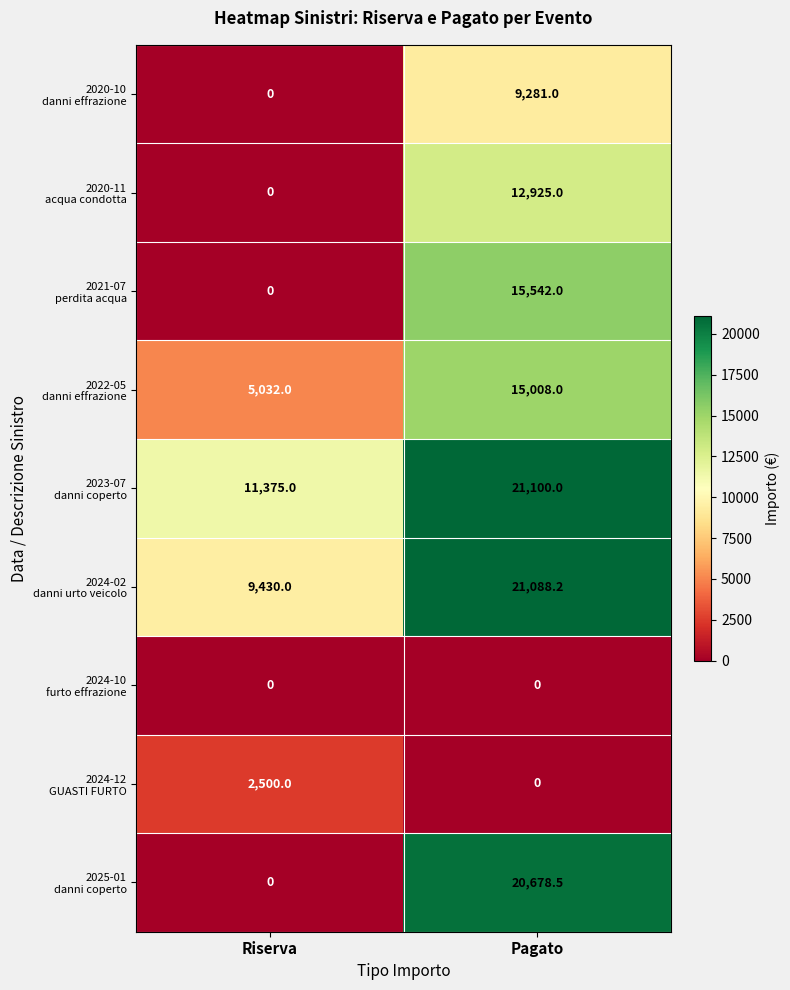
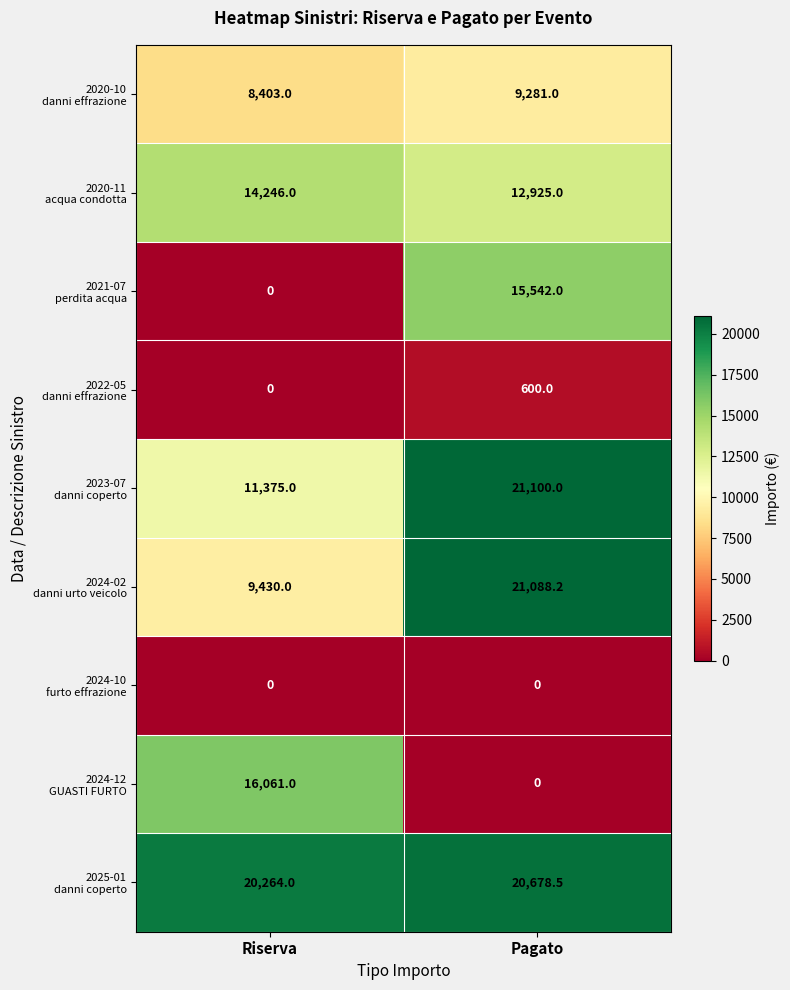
2020-10 danni effrazione, Riserva: 0 -> 8,403.0
2020-11 acqua condotta, Riserva: 0 -> 14,246.0
2022-05 danni effrazione, Riserva: 5,032.0 -> 0
2022-05 danni effrazione, Pagato: 15,008.0 -> 600.0
2024-12 GUASTI FURTO, Riserva: 2,500.0 -> 16,061.0
2025-01 danni coperto, Riserva: 0 -> 20,264.0
